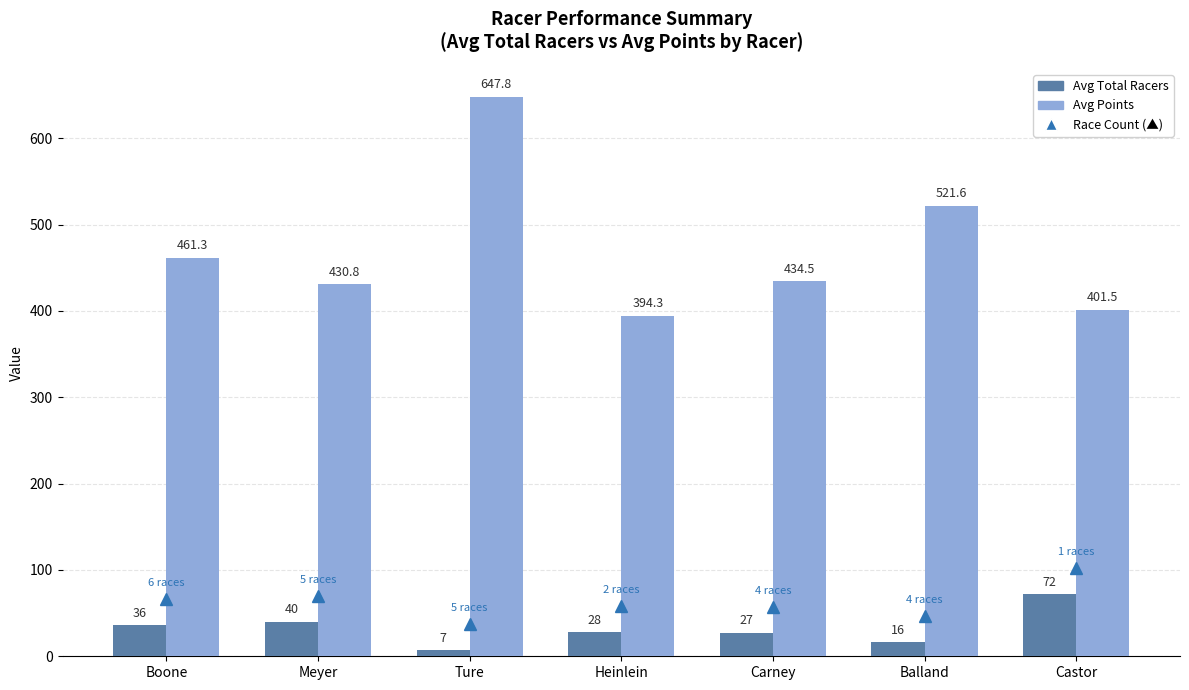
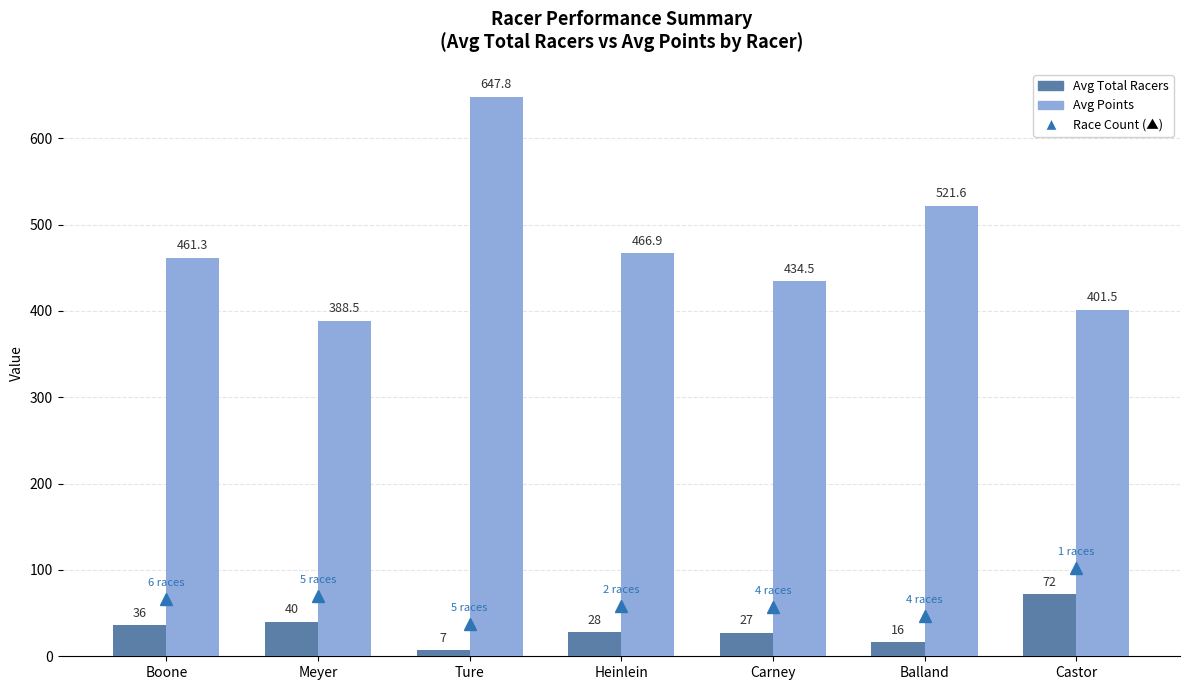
Avg Points, Meyer: 430.8 -> 388.5
Avg Points, Heinlein: 394.3 -> 466.9
